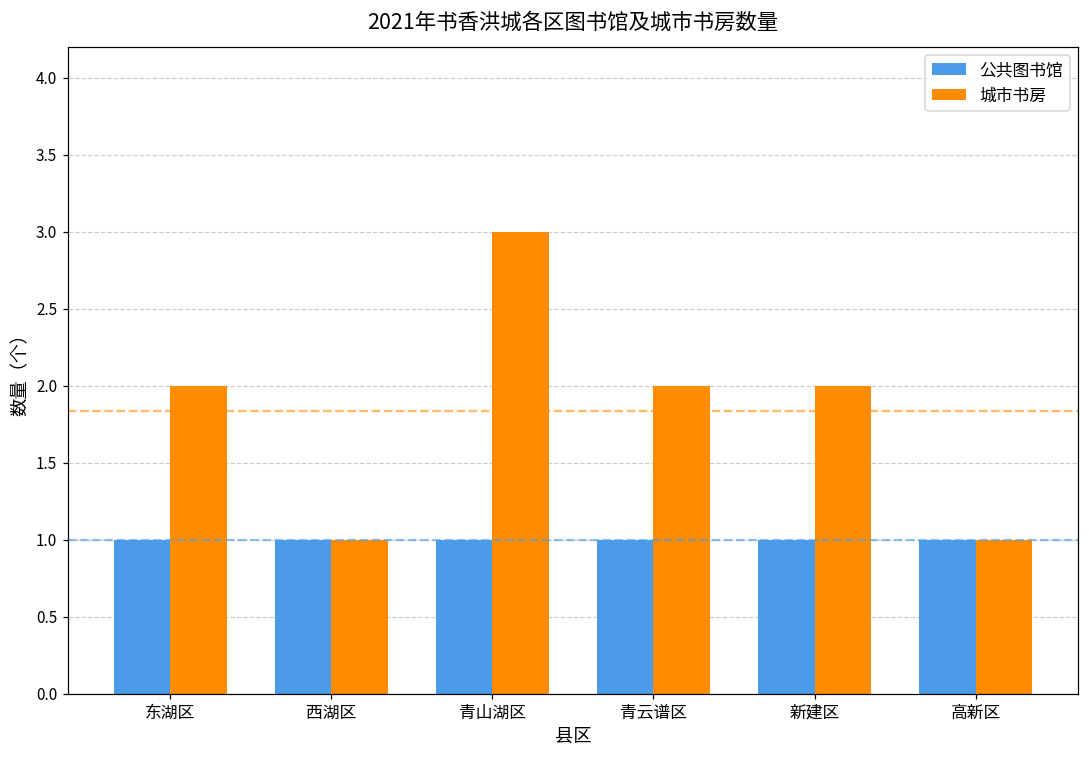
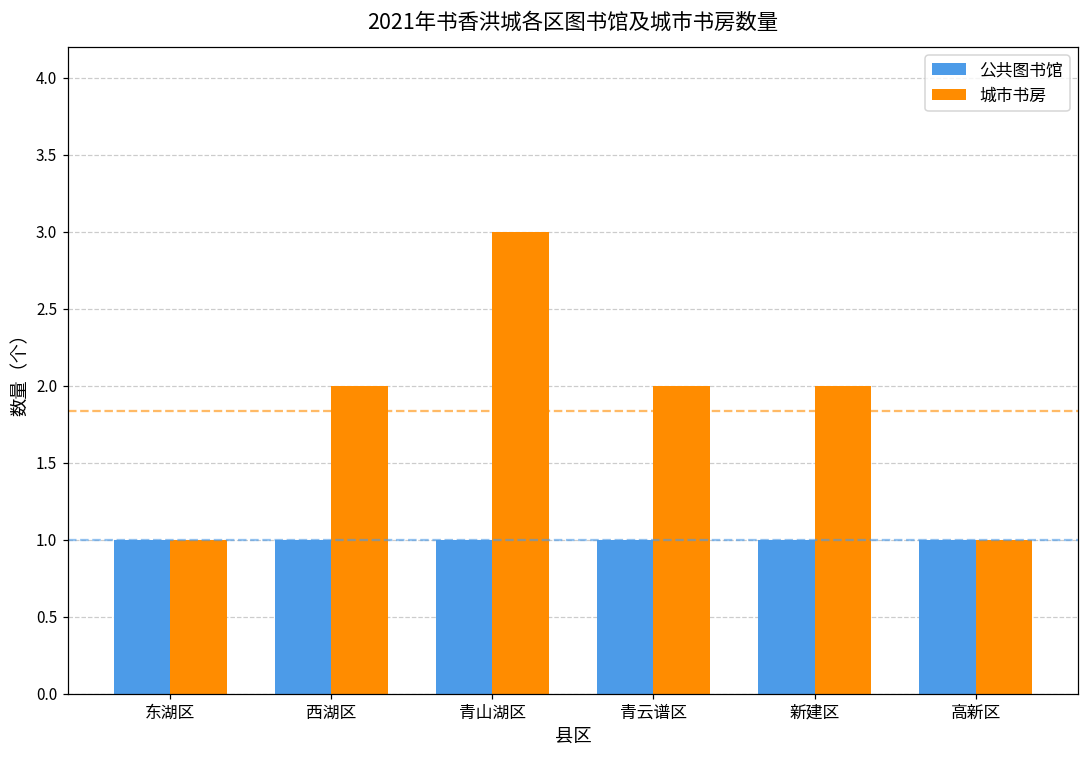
城市书房, 东湖区: 2 -> 1
城市书房, 西湖区: 1 -> 2
